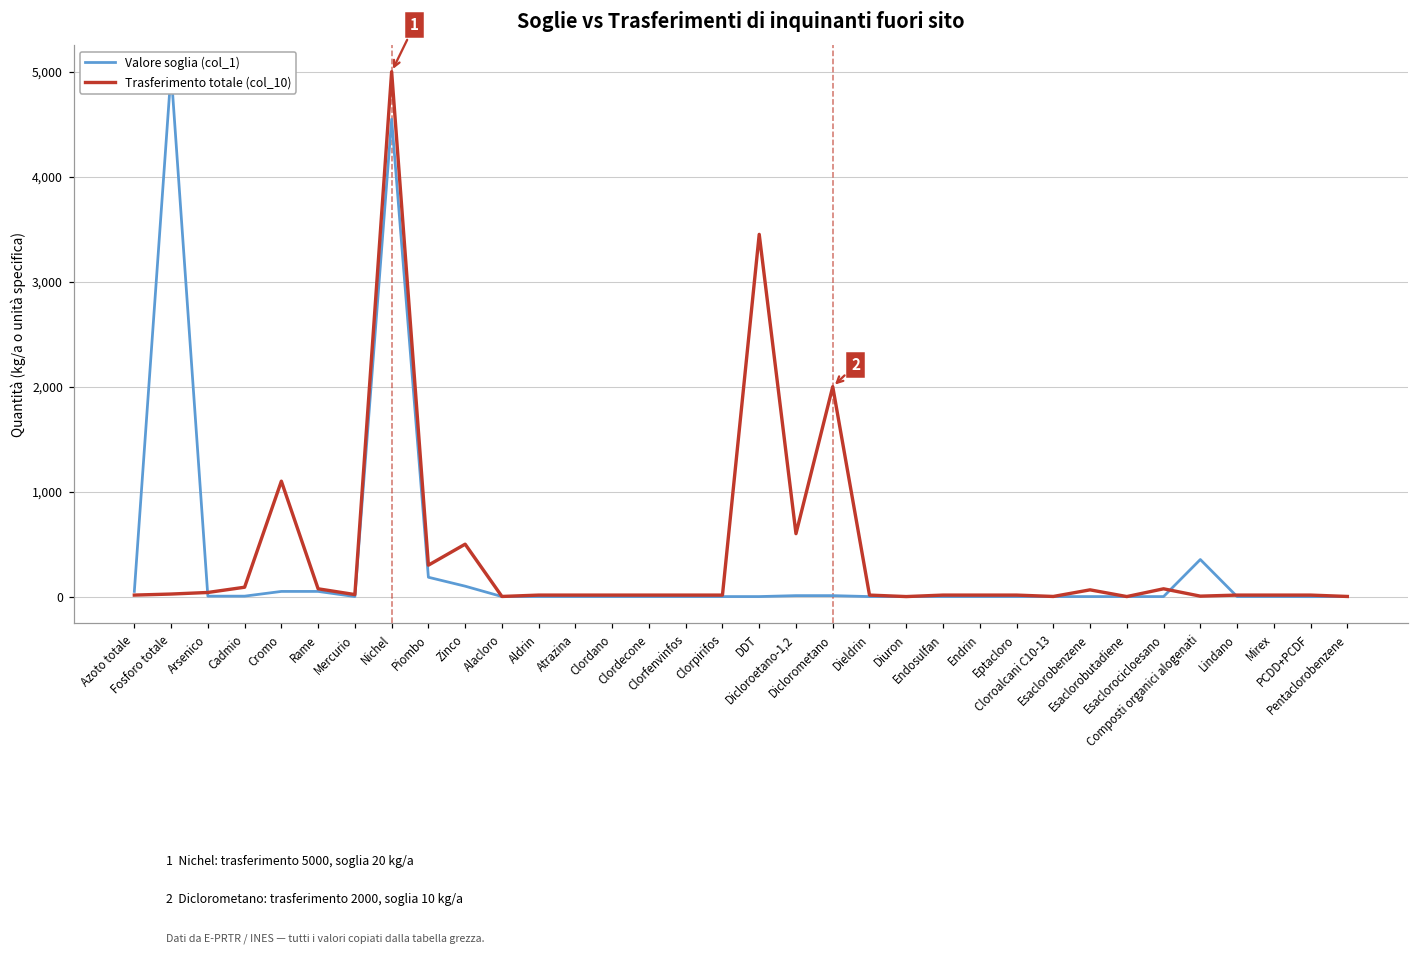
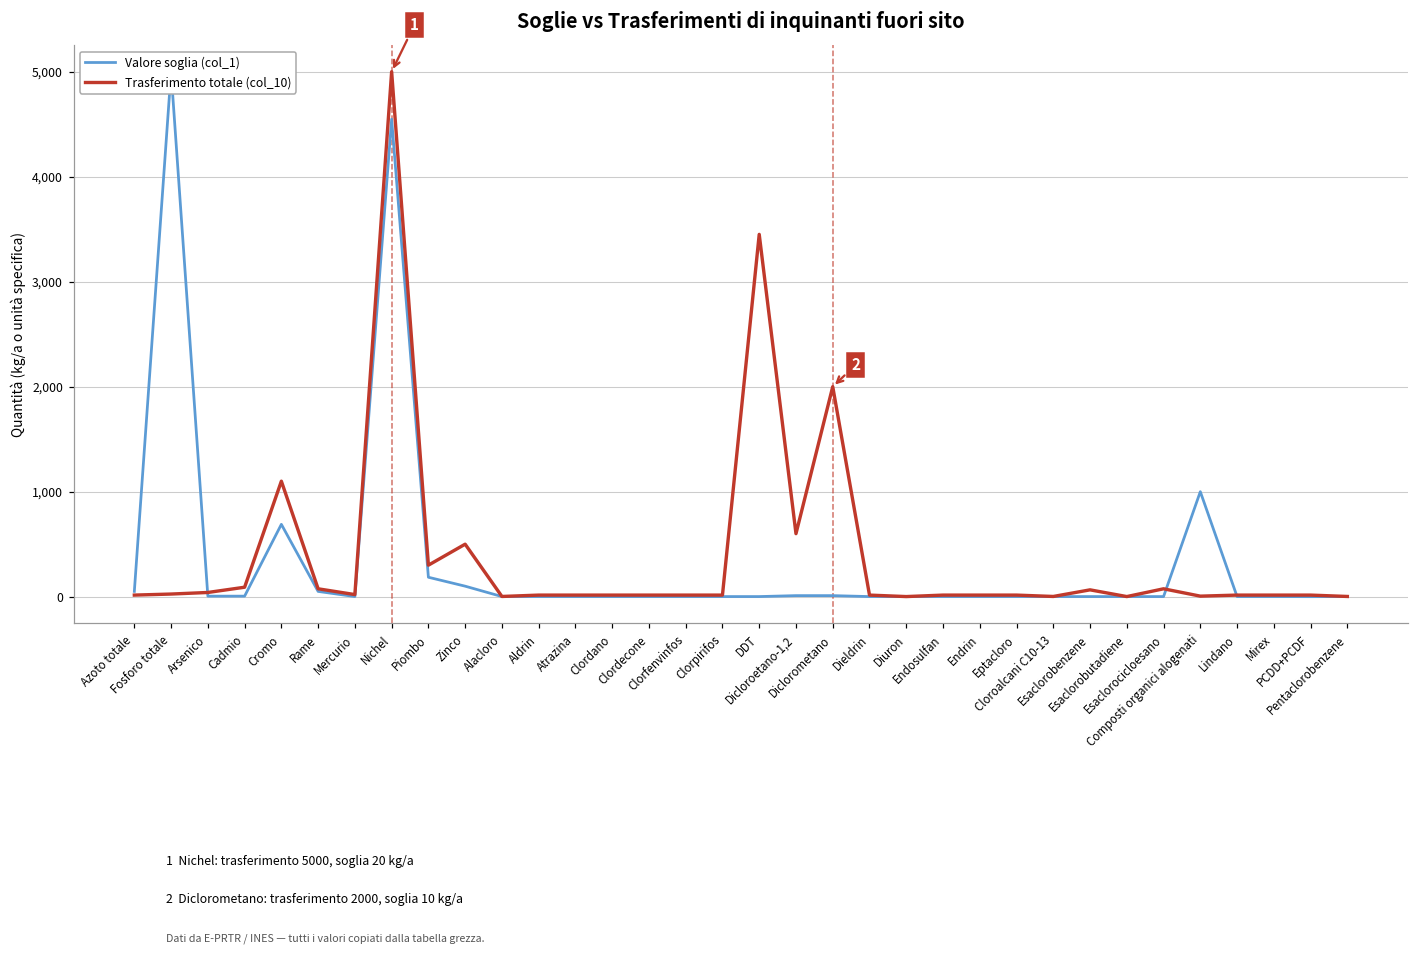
Valore soglia (col_1), Cromo: 100 -> 700
Valore soglia (col_1), Composti organici alogenati: 400 -> 1,000
